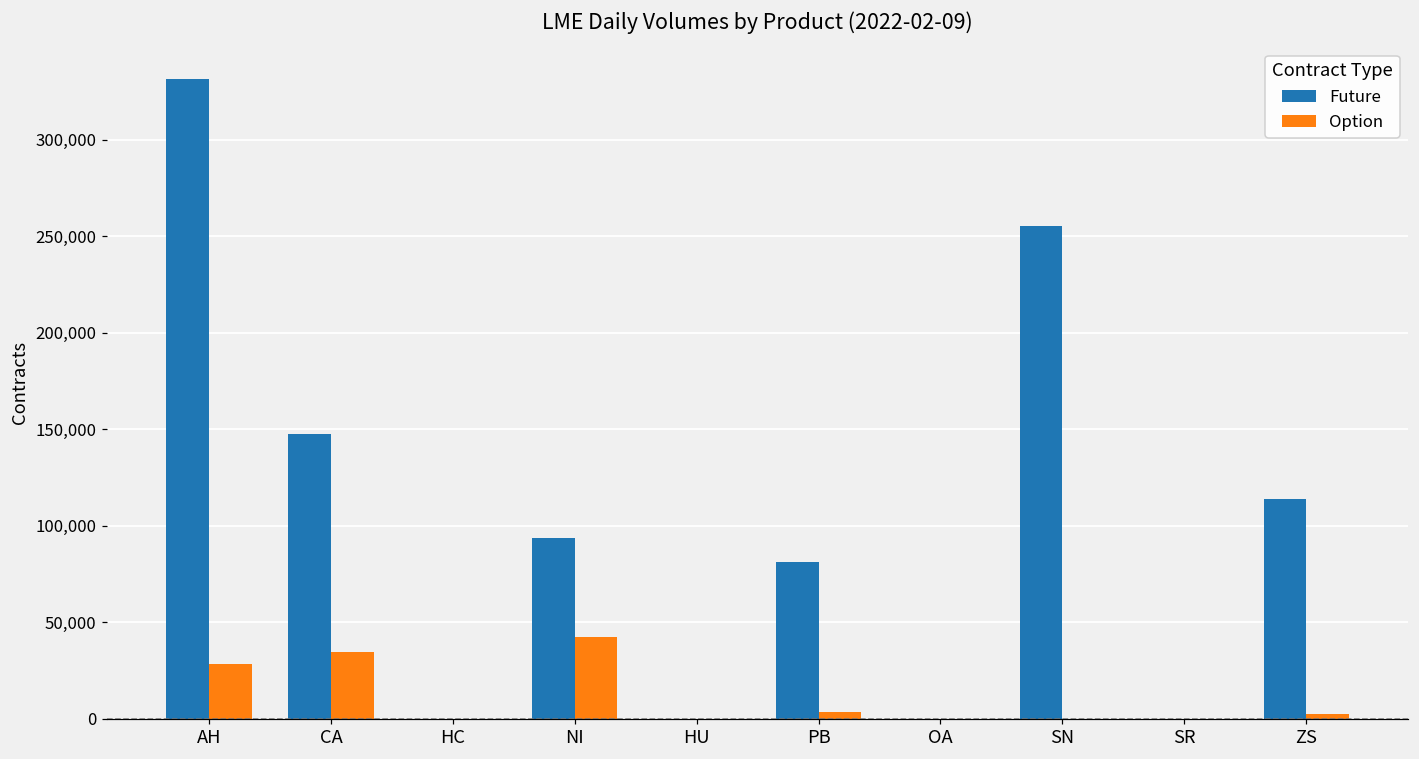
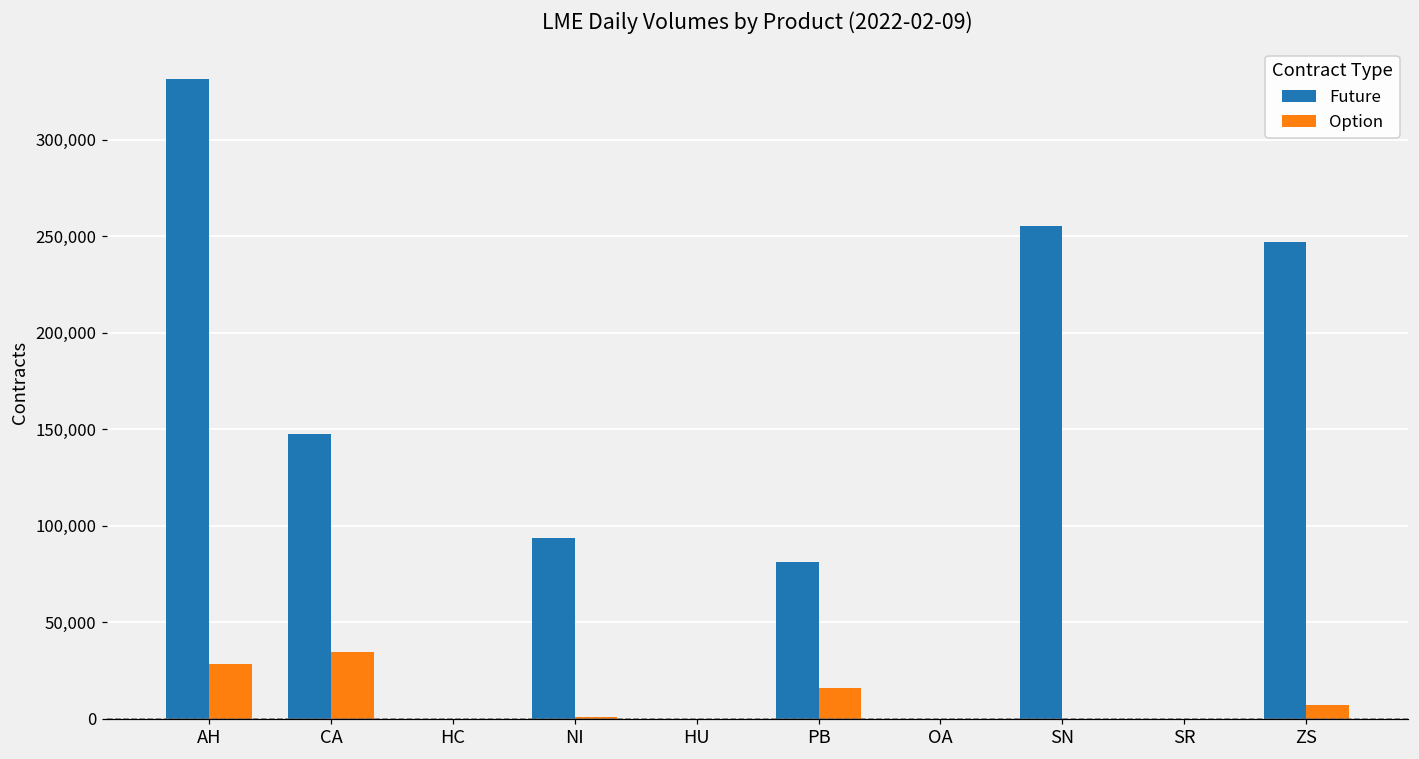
Option, NI: 42,000 -> 1,000
Option, PB: 3,000 -> 16,000
Future, ZS: 114,000 -> 247,000
Option, ZS: 2,000 -> 7,000
